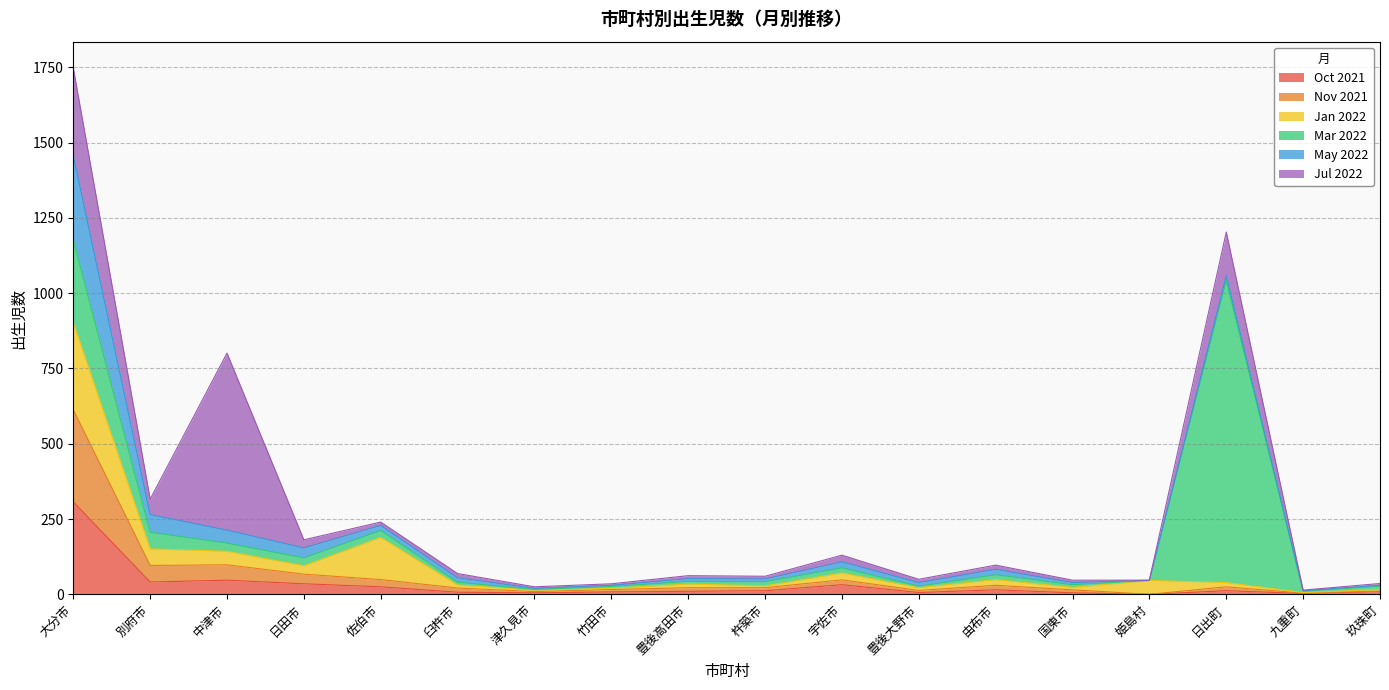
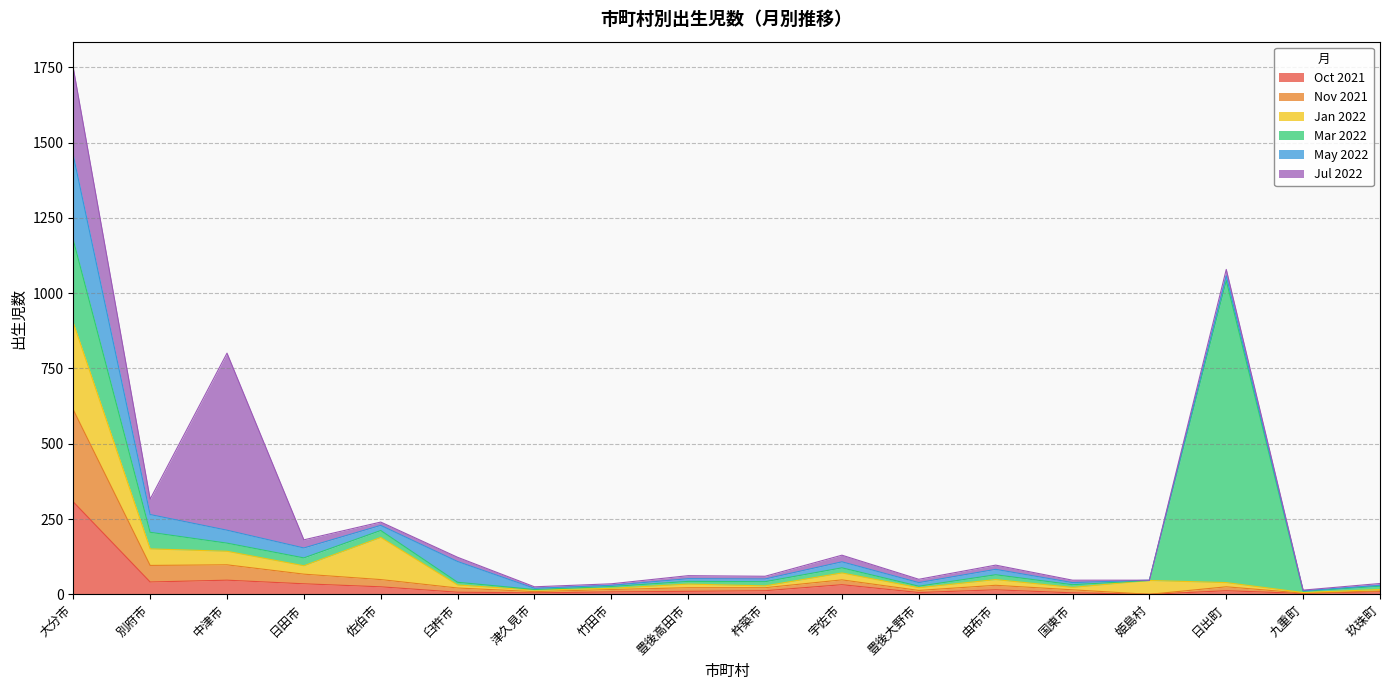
May 2022, 臼杵市: 20 -> 70
Jul 2022, 日出町: 150 -> 20
